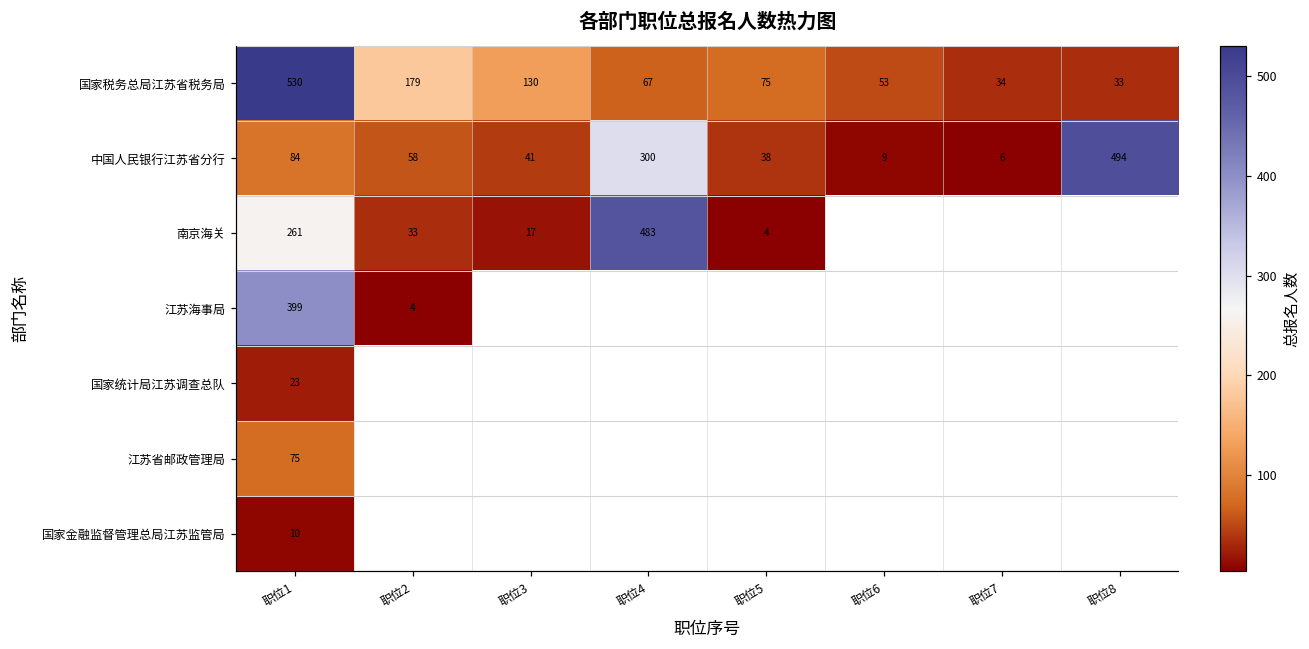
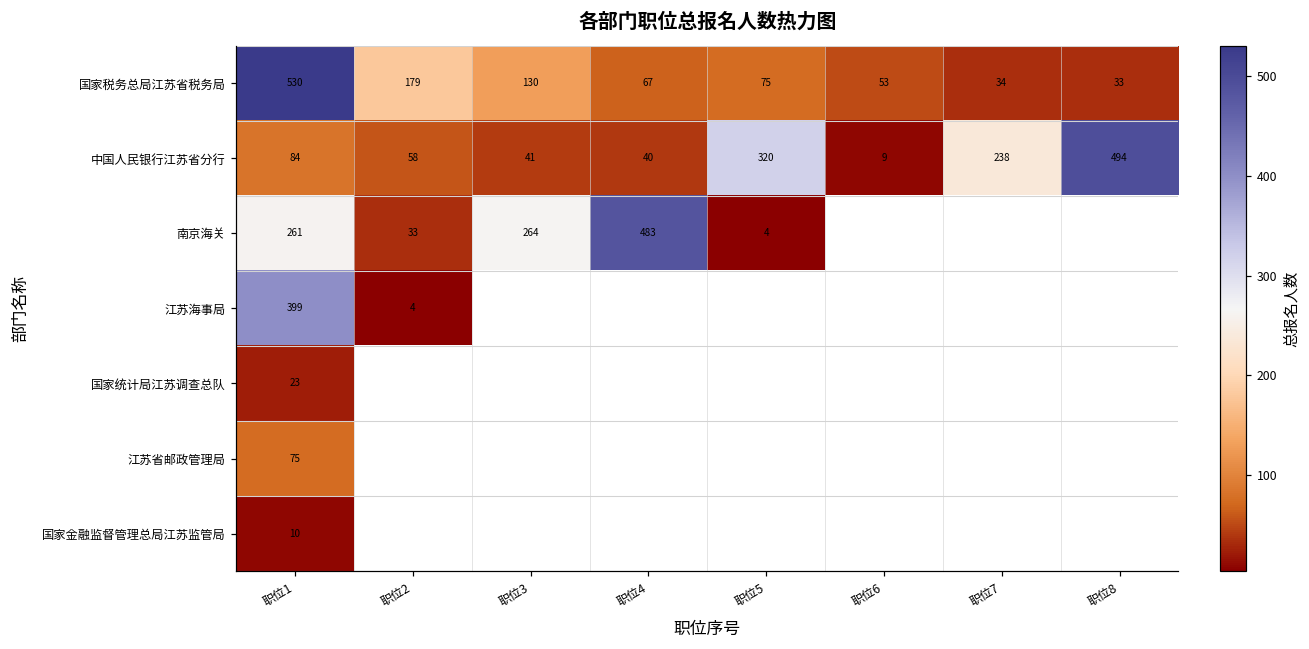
中国人民银行江苏省分行, 职位4: 300 -> 40
中国人民银行江苏省分行, 职位5: 38 -> 320
中国人民银行江苏省分行, 职位7: 6 -> 238
南京海关, 职位3: 17 -> 264
